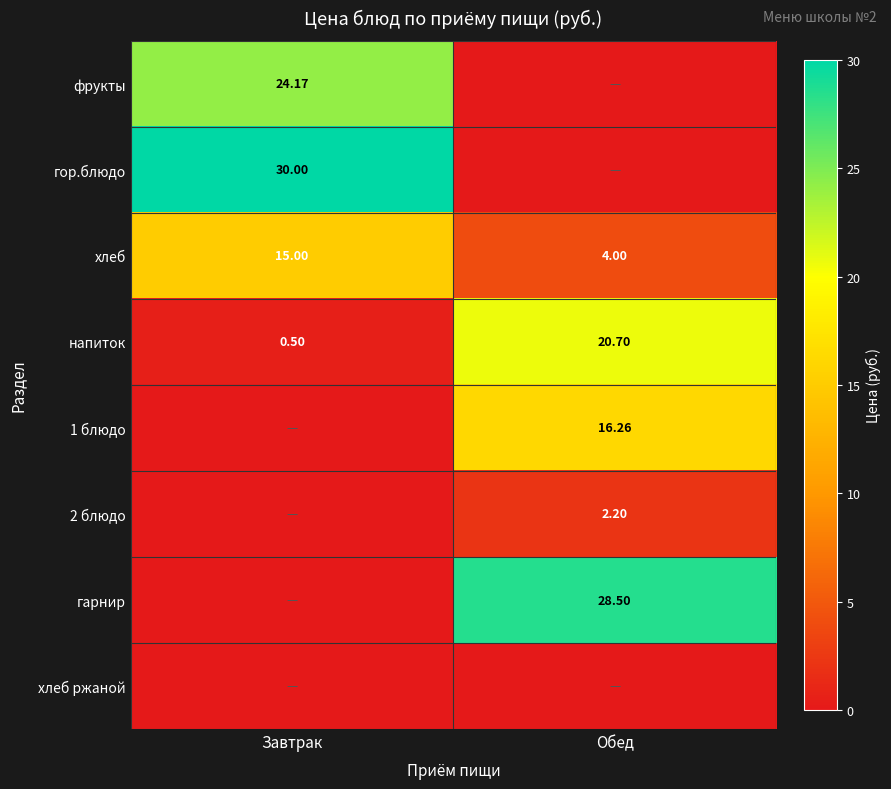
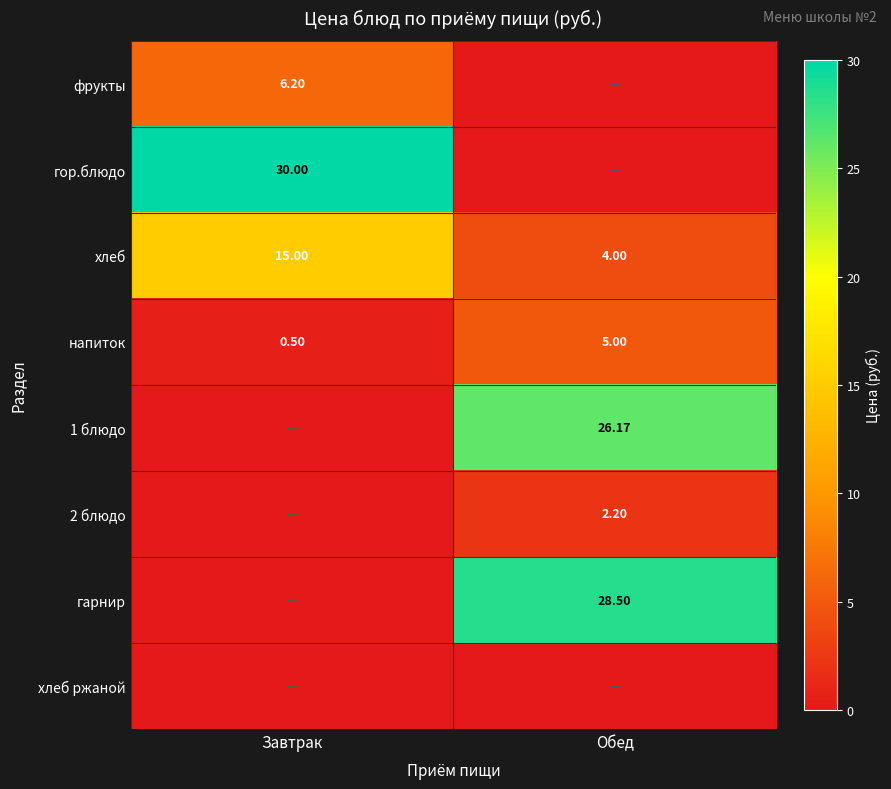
фрукты, Завтрак: 24.17 -> 6.20
напиток, Обед: 20.70 -> 5.00
1 блюдо, Обед: 16.26 -> 26.17
